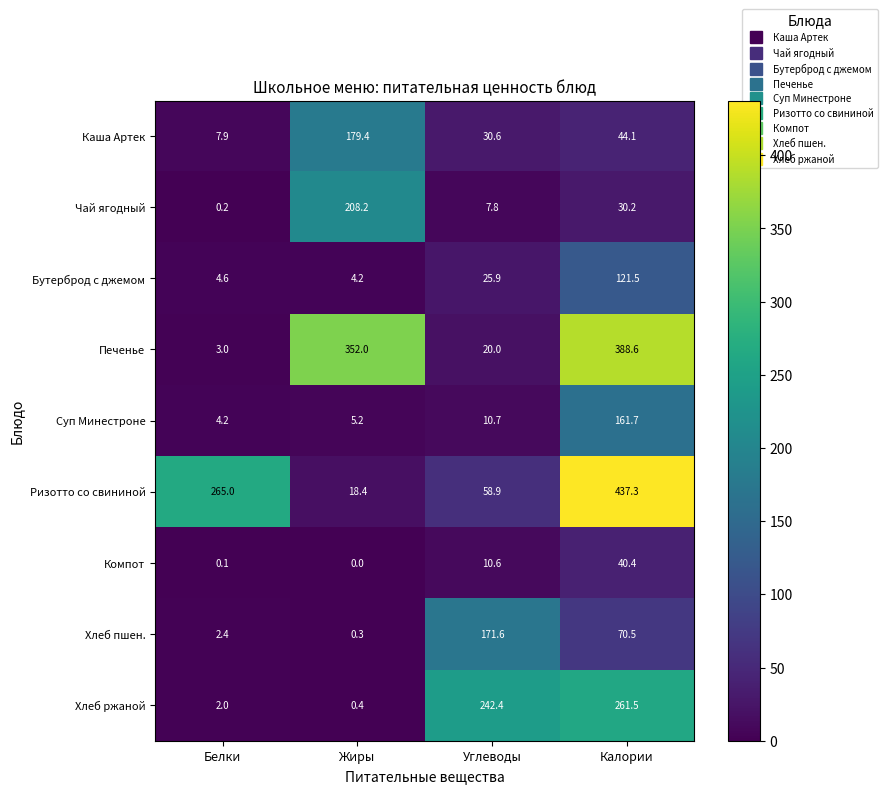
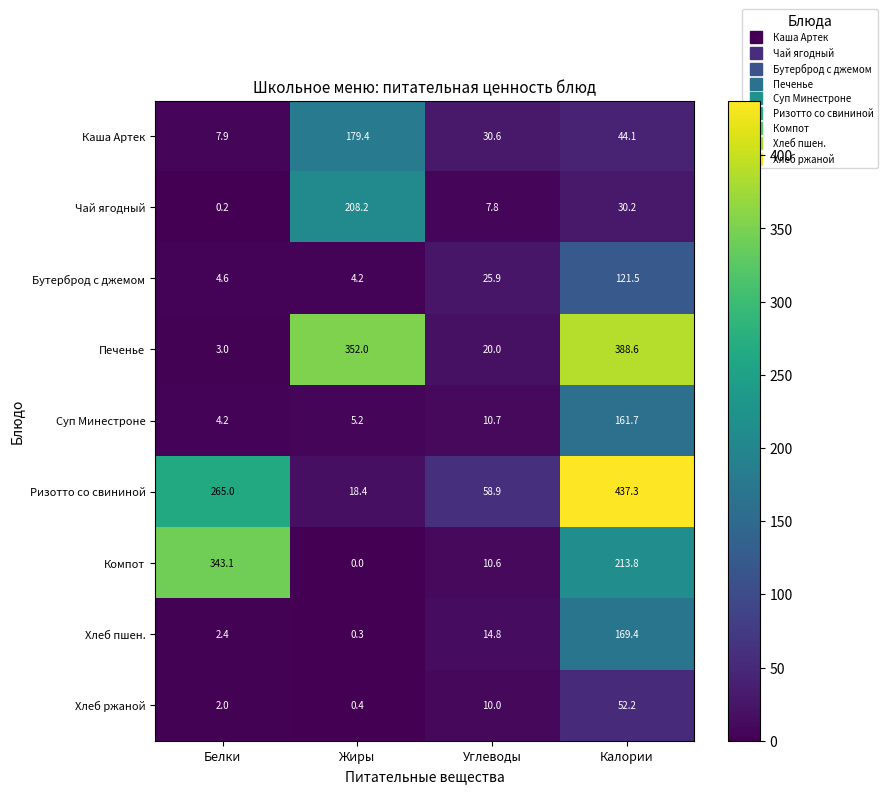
Компот, Белки: 0.1 -> 343.1
Компот, Калории: 40.4 -> 213.8
Хлеб пшен., Углеводы: 171.6 -> 14.8
Хлеб пшен., Калории: 70.5 -> 169.4
Хлеб ржаной, Углеводы: 242.4 -> 10.0
Хлеб ржаной, Калории: 261.5 -> 52.2
